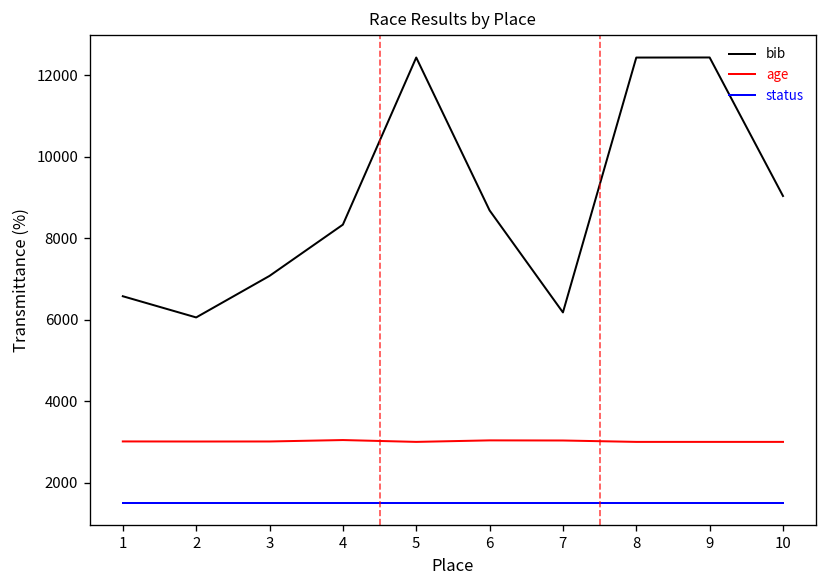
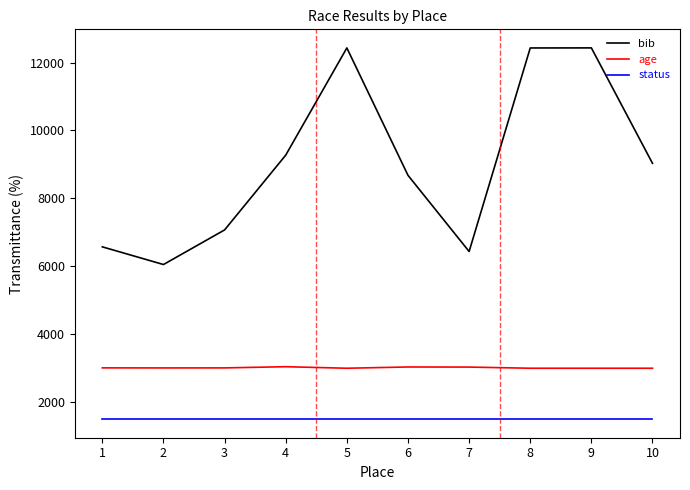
bib, 4: 8300 -> 9300
bib, 7: 6200 -> 6400
